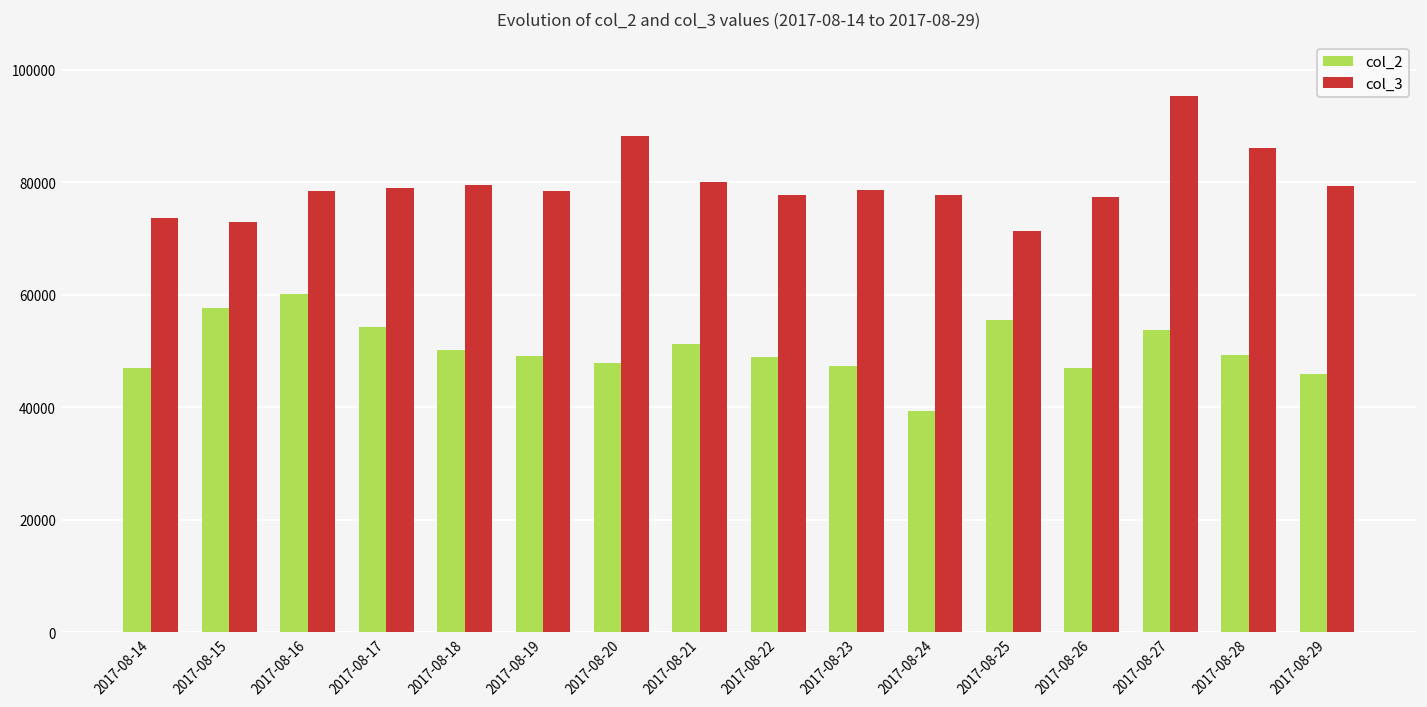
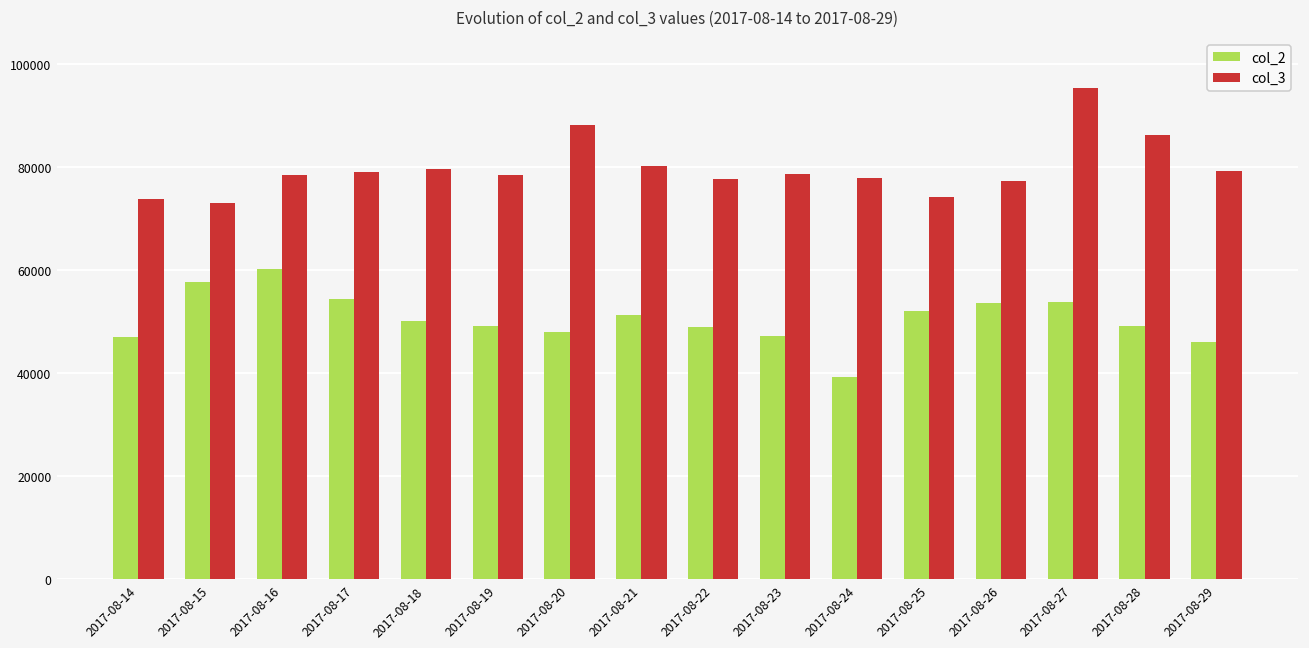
col_2, 2017-08-25: 55000 -> 52000
col_3, 2017-08-25: 71000 -> 74000
col_2, 2017-08-26: 47000 -> 54000
